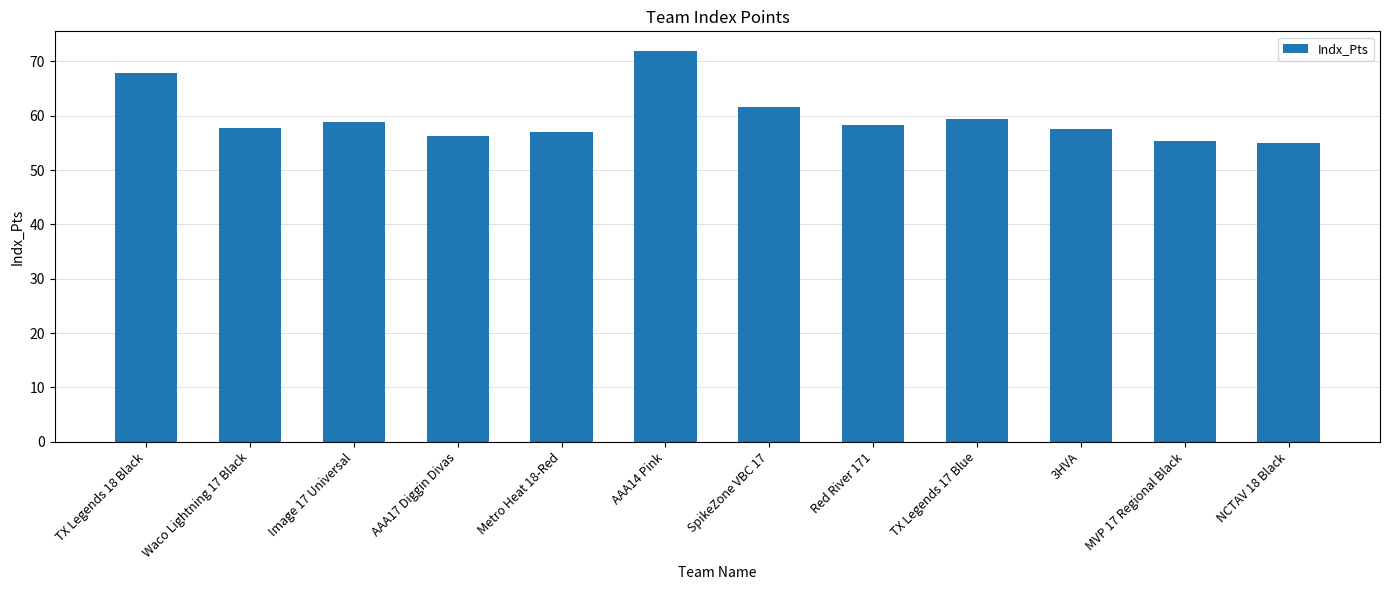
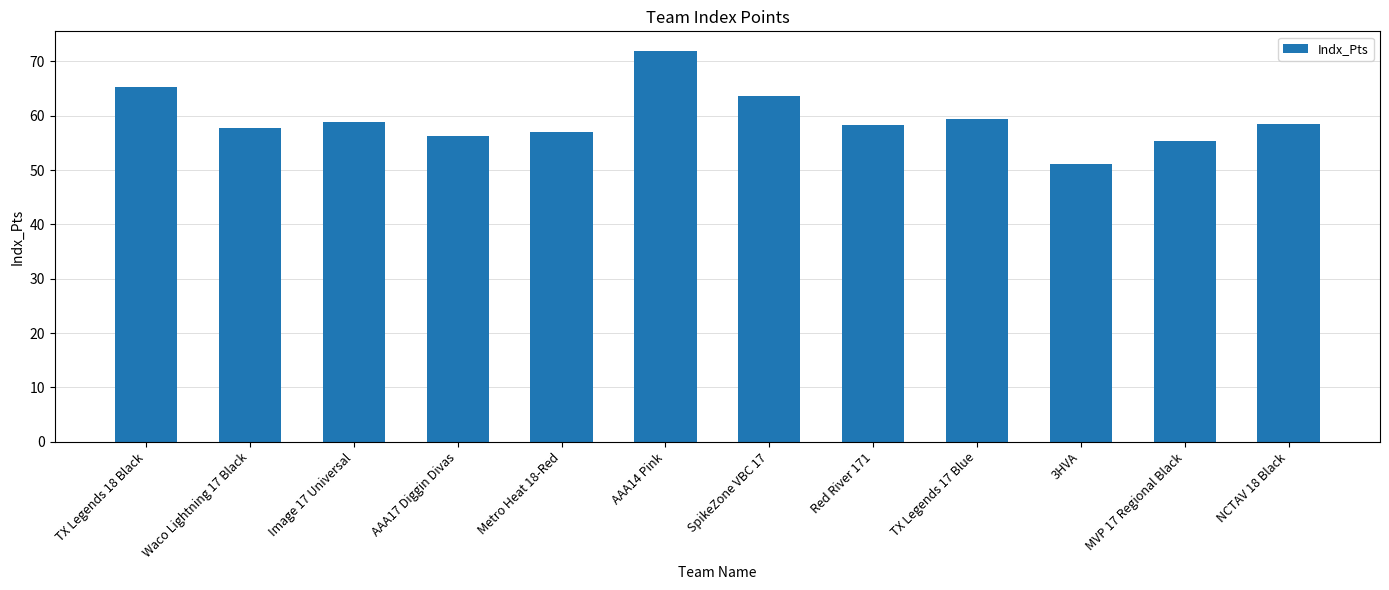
TX Legends 18 Black: 68 -> 65
SpikeZone VBC 17: 62 -> 64
3HVA: 58 -> 51
NCTAV 18 Black: 55 -> 58
